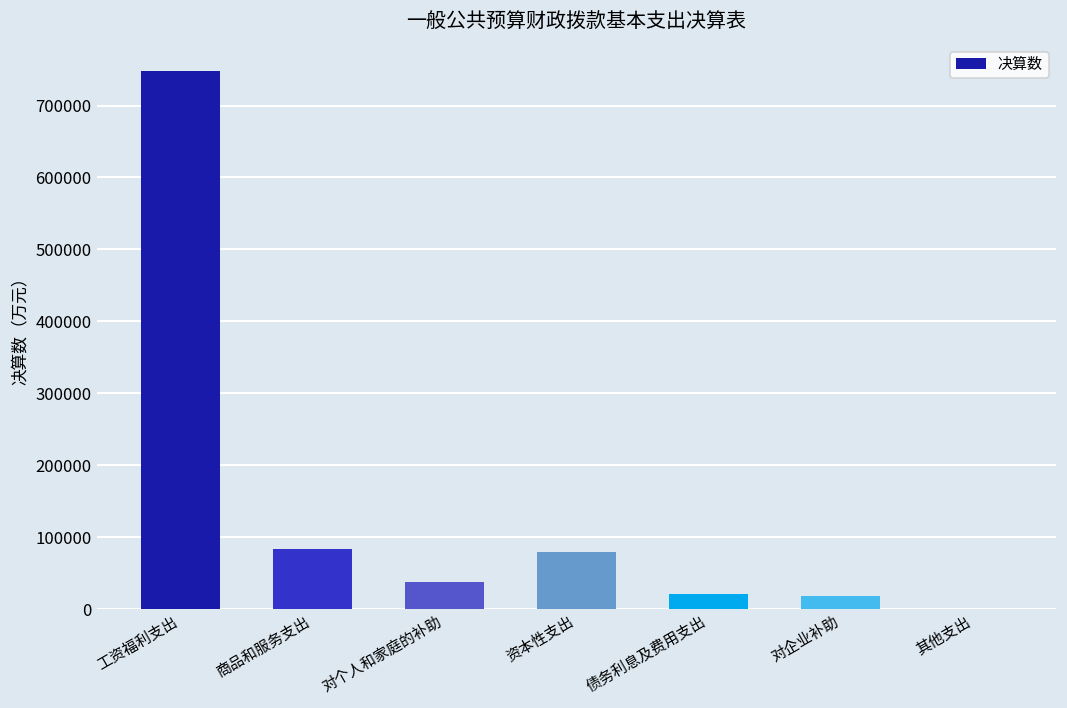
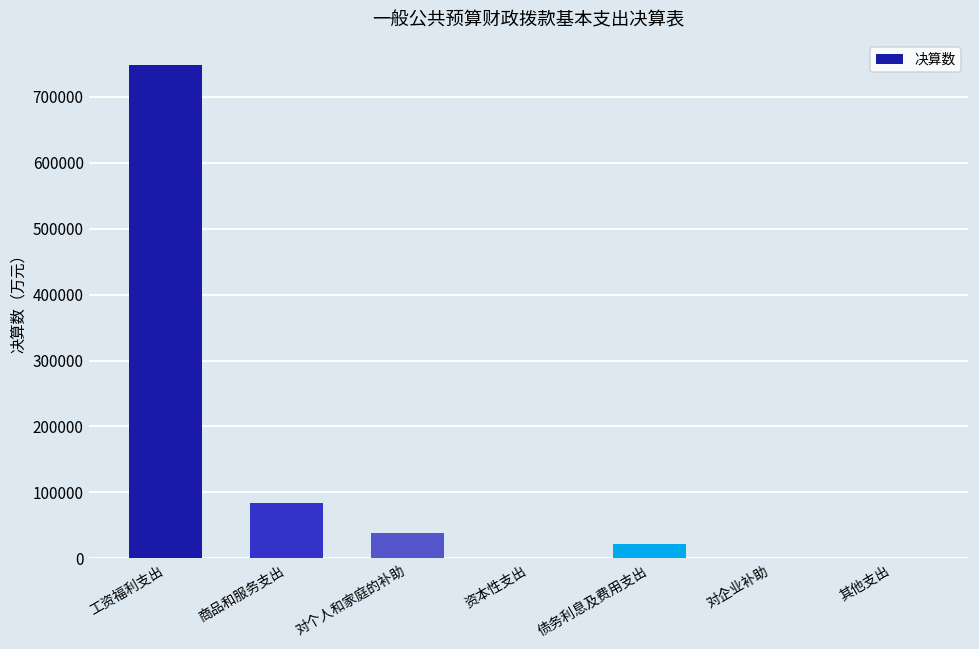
资本性支出: 80000 -> 0
对企业补助: 20000 -> 0
